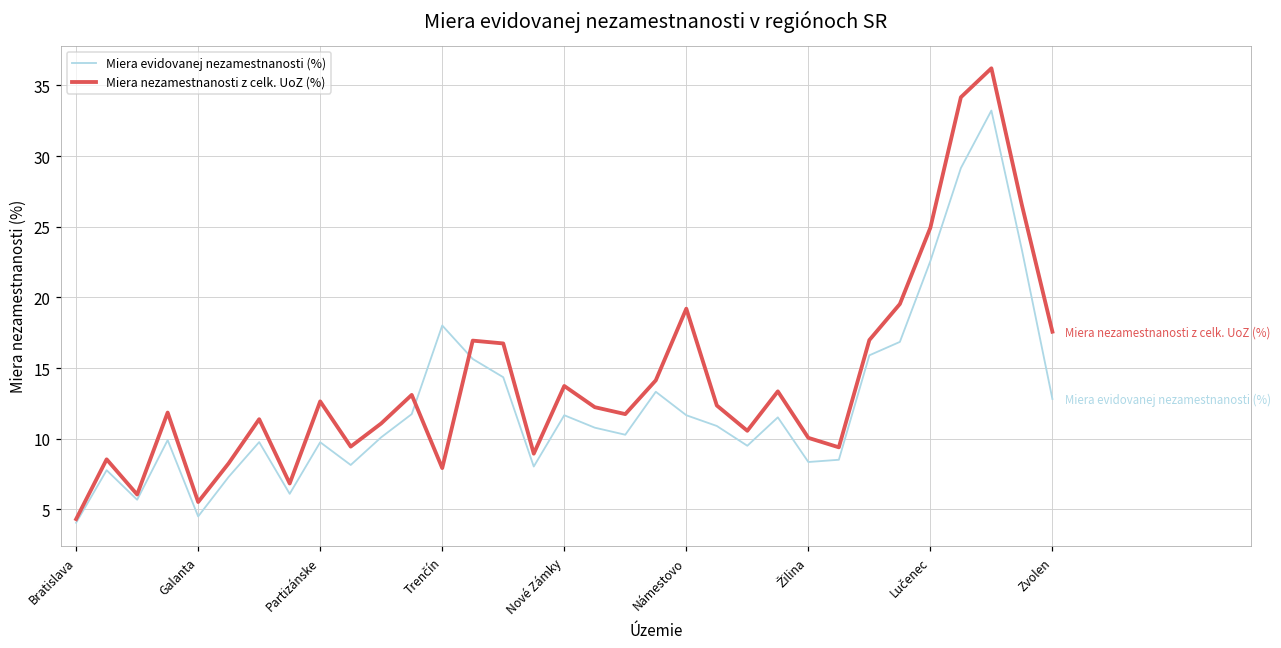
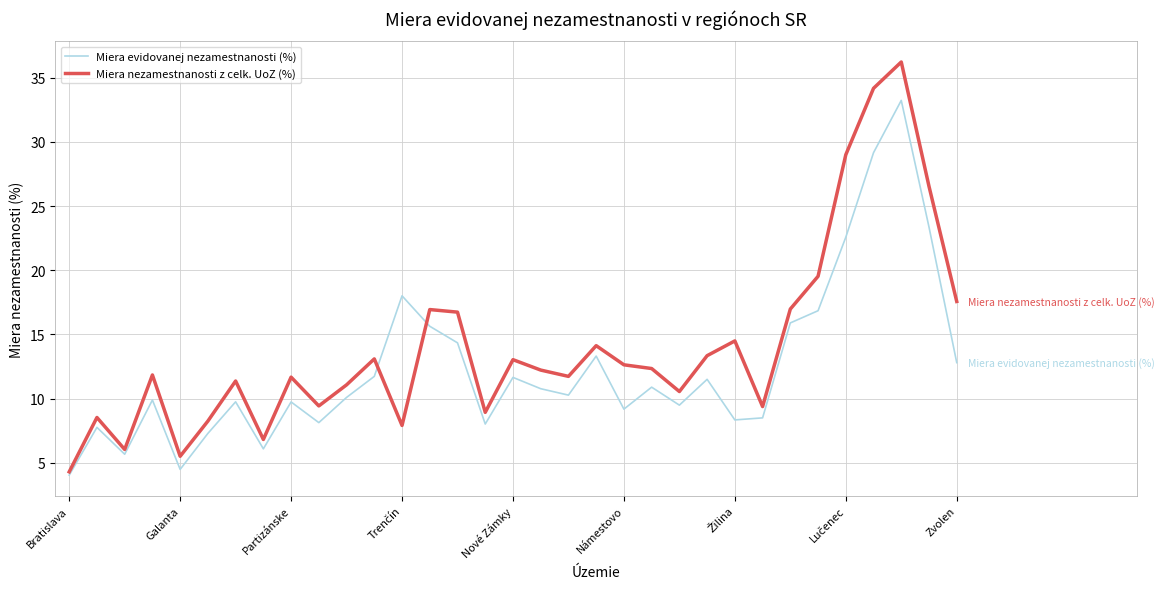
Miera nezamestnanosti z celk. UoZ (%), Partizánske: 12.6 -> 11.7
Miera nezamestnanosti z celk. UoZ (%), Nové Zámky: 13.7 -> 13.0
Miera evidovanej nezamestnanosti (%), Námestovo: 11.7 -> 9.2
Miera nezamestnanosti z celk. UoZ (%), Námestovo: 19.2 -> 12.6
Miera nezamestnanosti z celk. UoZ (%), Žilina: 10.1 -> 14.5
Miera nezamestnanosti z celk. UoZ (%), Lučenec: 24.9 -> 29.0
